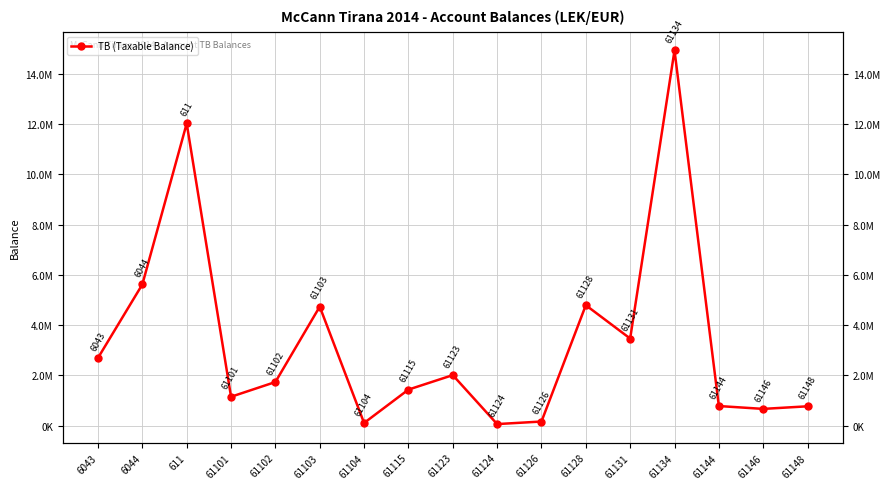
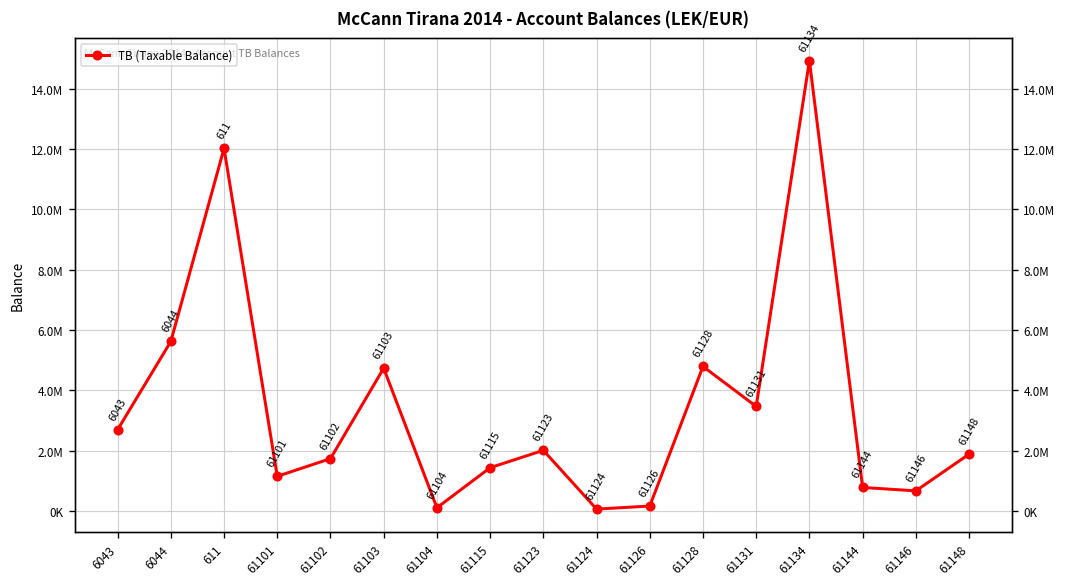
61148: 800000 -> 1900000
